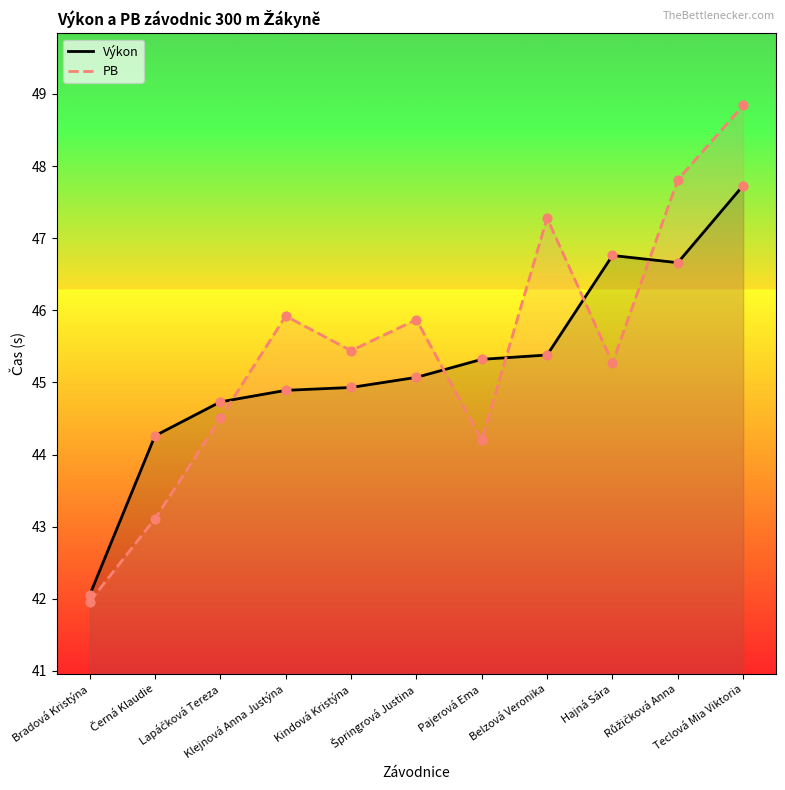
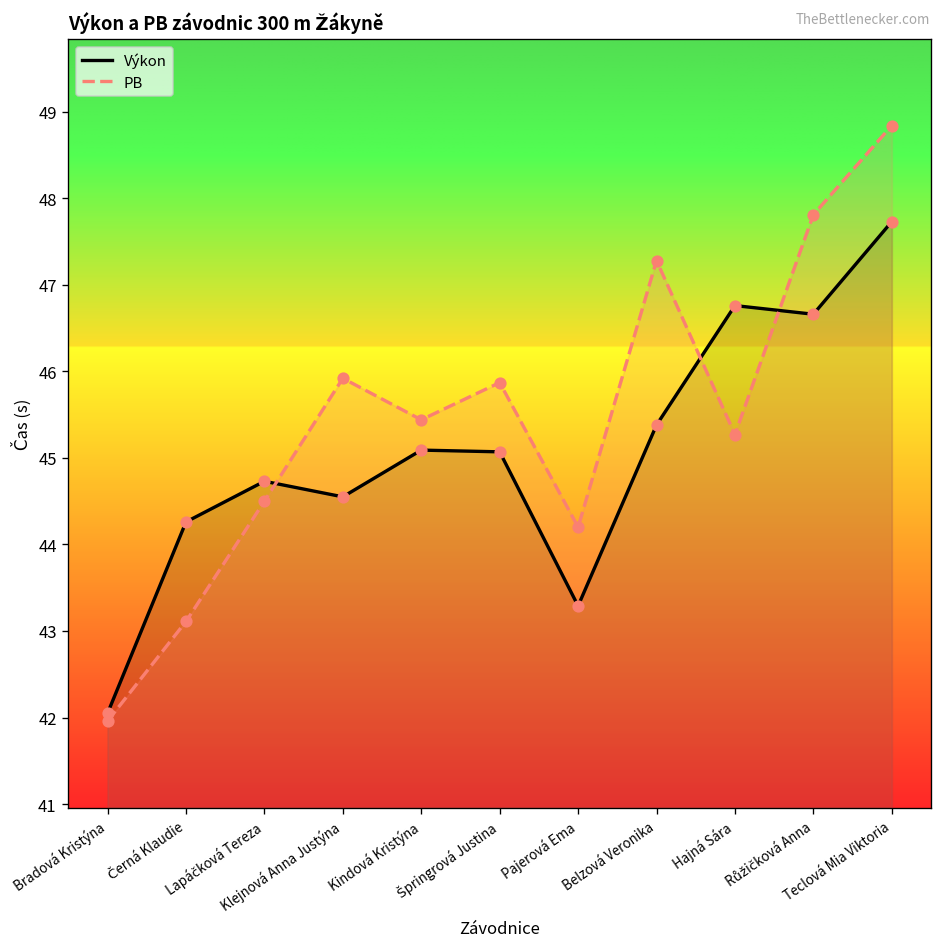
Výkon, Klejnová Anna Justýna: 44.9 -> 44.6
Výkon, Kindová Kristýna: 44.9 -> 45.1
Výkon, Pajerová Ema: 45.3 -> 43.3
